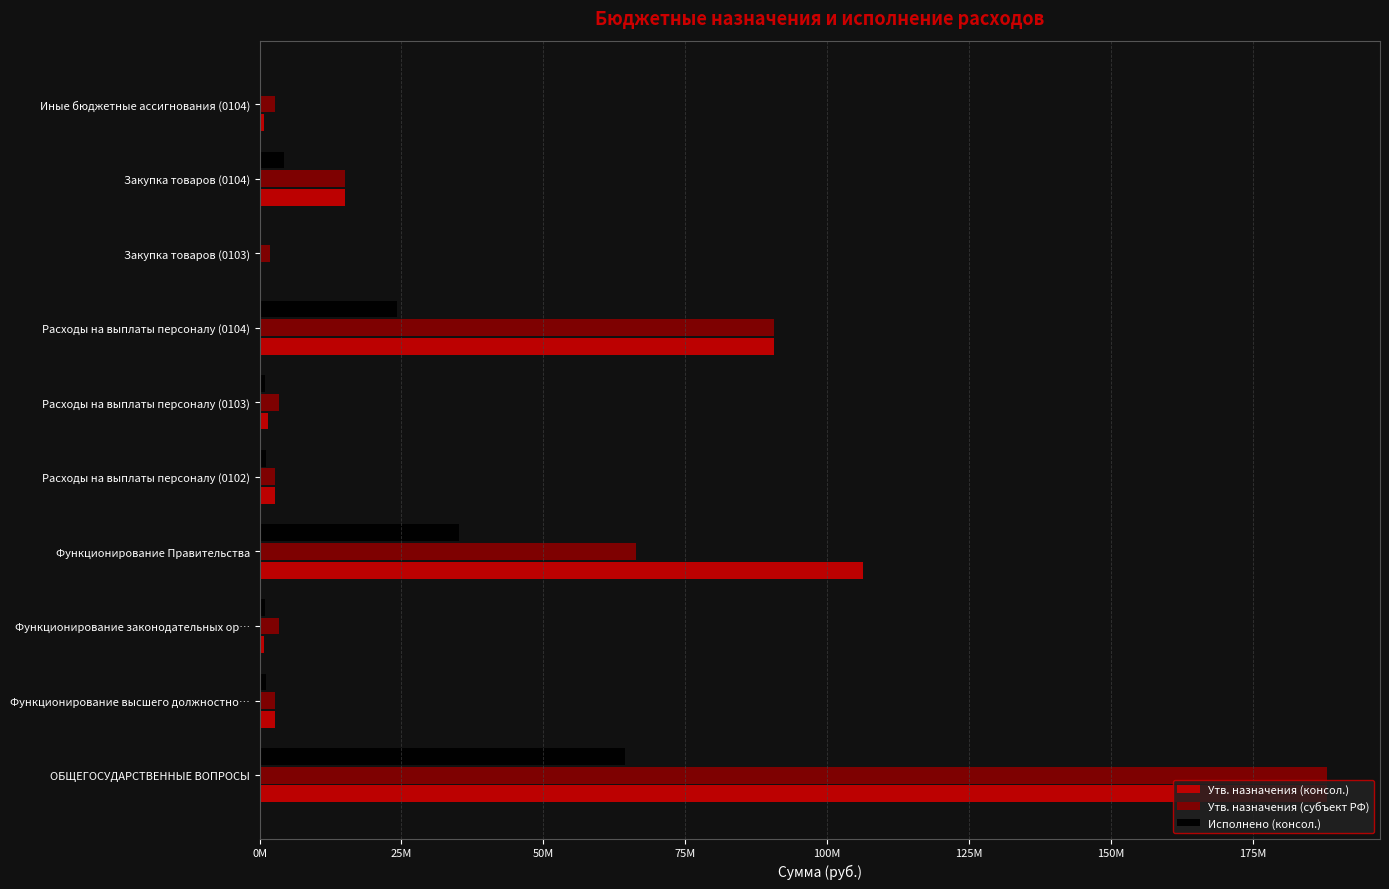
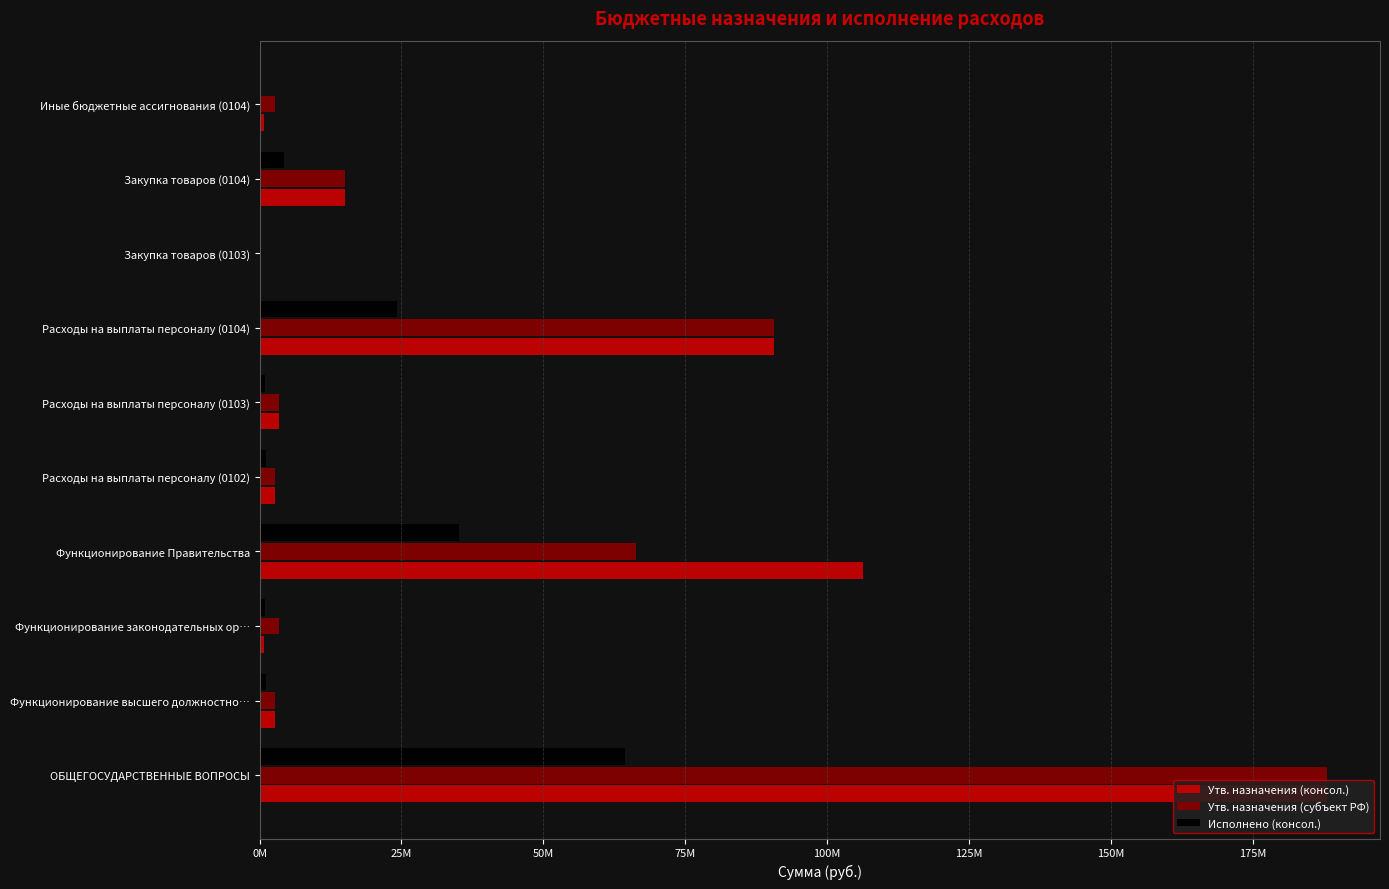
Утв. назначения (субъект РФ), Закупка товаров (0103): 2000000 -> 0
Утв. назначения (консол.), Расходы на выплаты персоналу (0103): 1000000 -> 3000000
